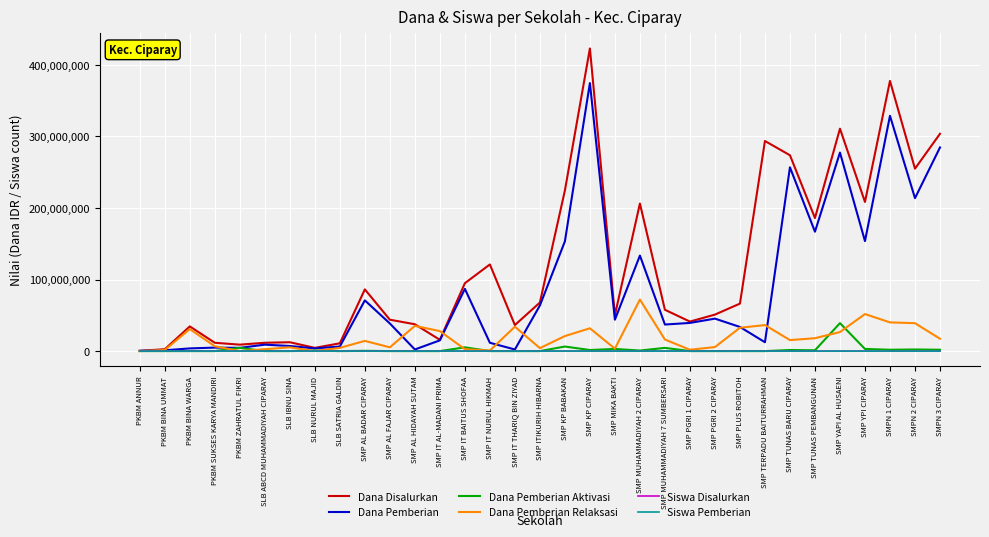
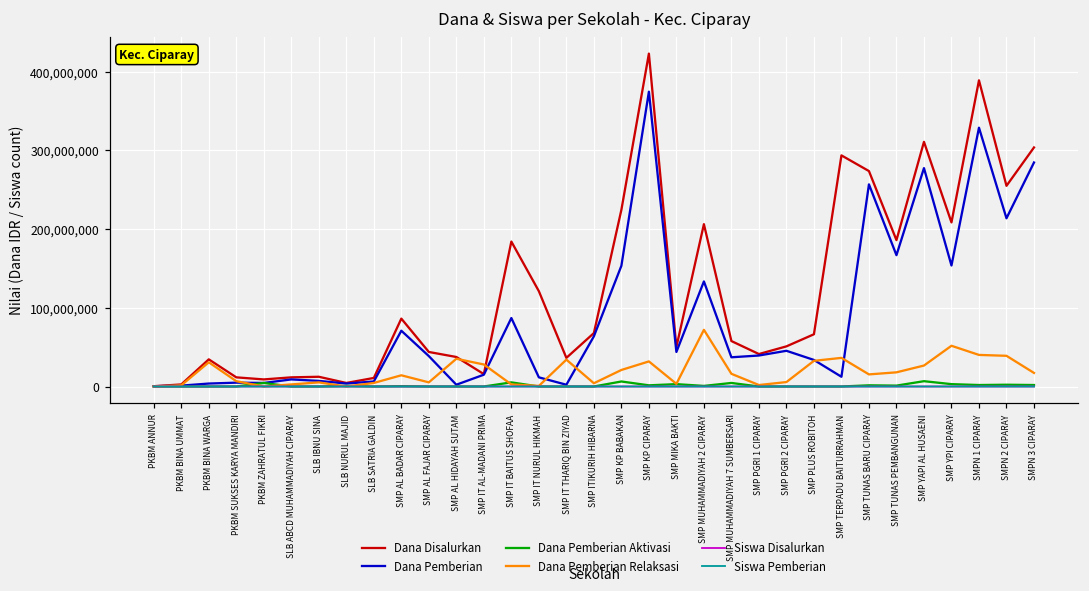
Dana Disalurkan, SMP IT BAITUS SHOFAA: 90,000,000 -> 180,000,000
Dana Pemberian Aktivasi, SMP YAPI AL HUSAENI: 40,000,000 -> 10,000,000
Dana Disalurkan, SMPN 1 CIPARAY: 380,000,000 -> 390,000,000
